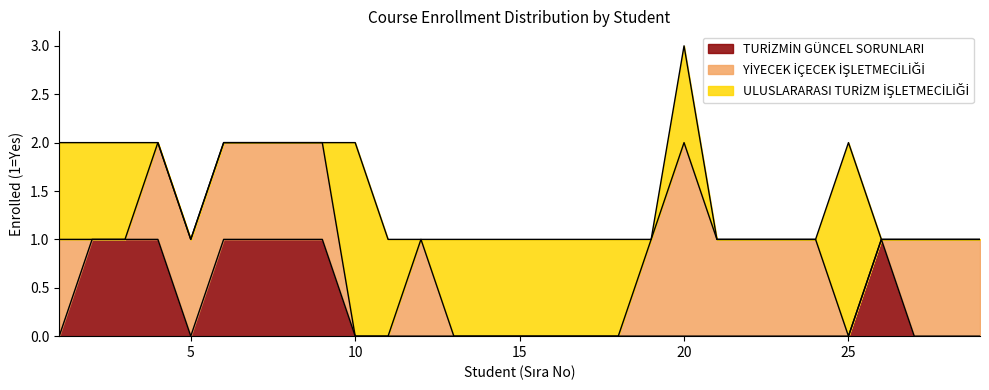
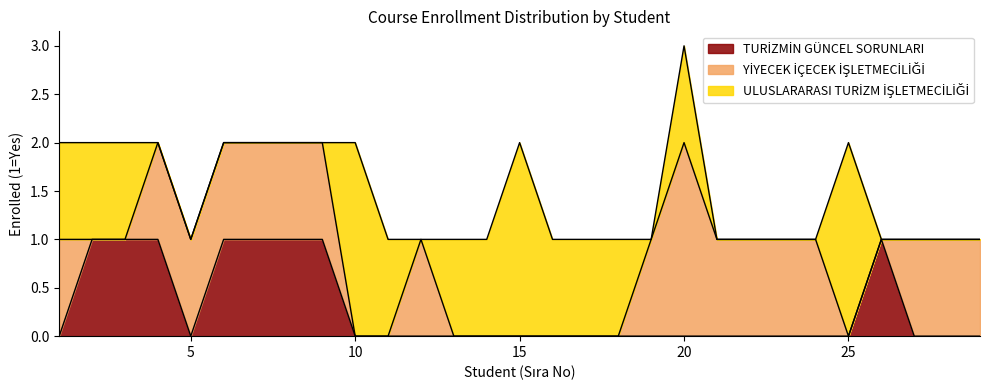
ULUSLARARASI TURİZM İŞLETMECİLİĞİ, 15: 1 -> 2
